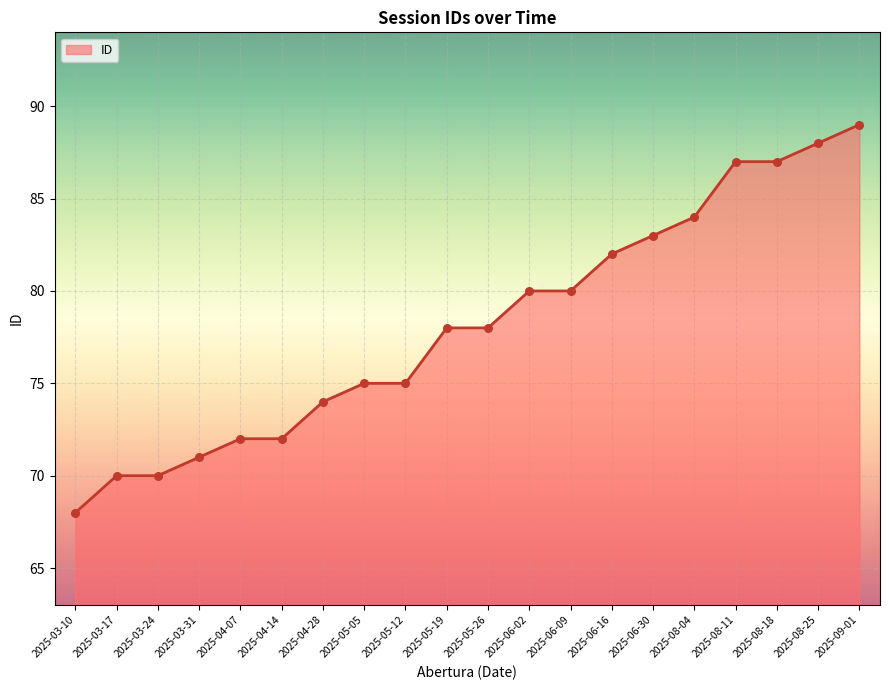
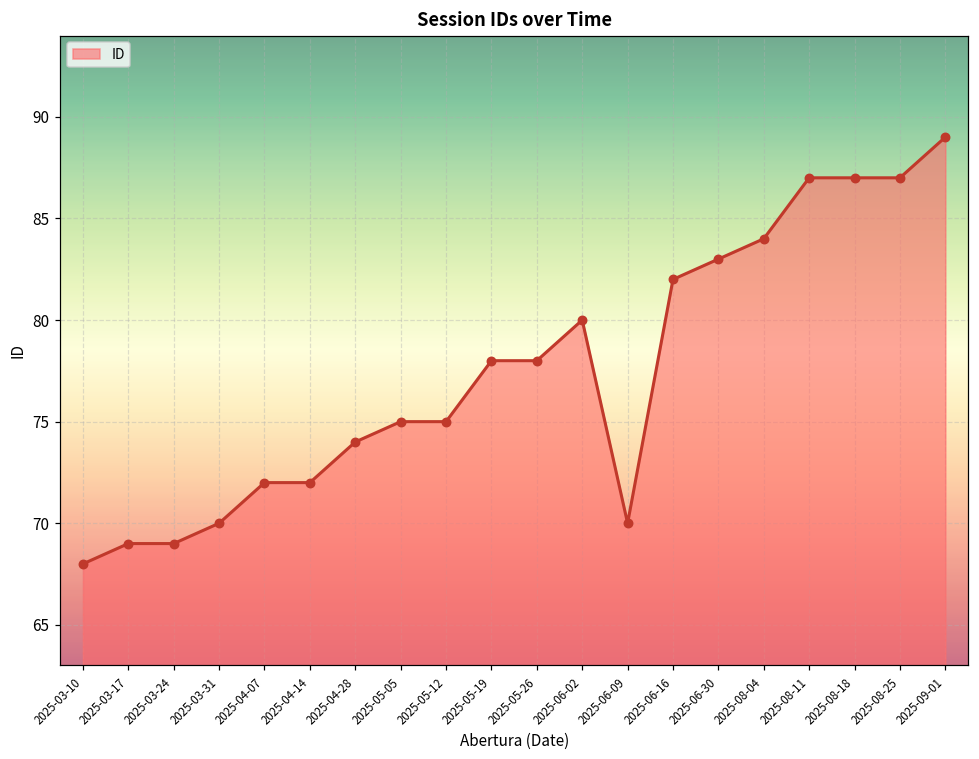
2025-03-17: 70 -> 69
2025-03-24: 70 -> 69
2025-03-31: 71 -> 70
2025-06-09: 80 -> 70
2025-08-25: 88 -> 87
